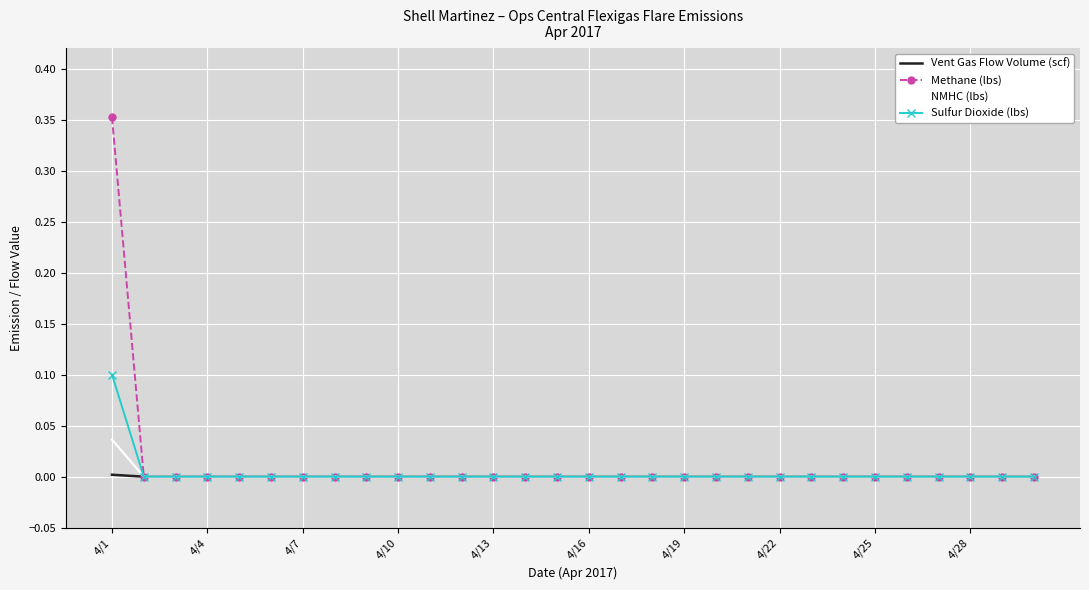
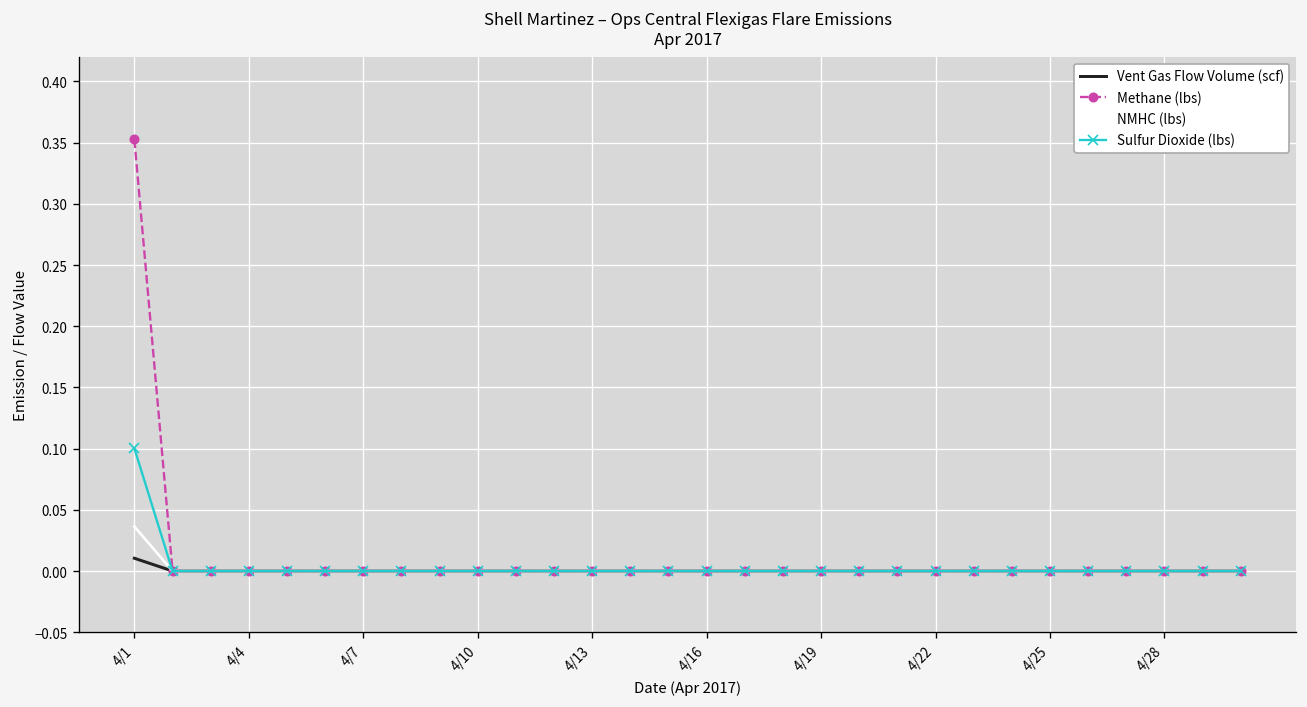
Vent Gas Flow Volume (scf), 4/1: 0.002 -> 0.010
